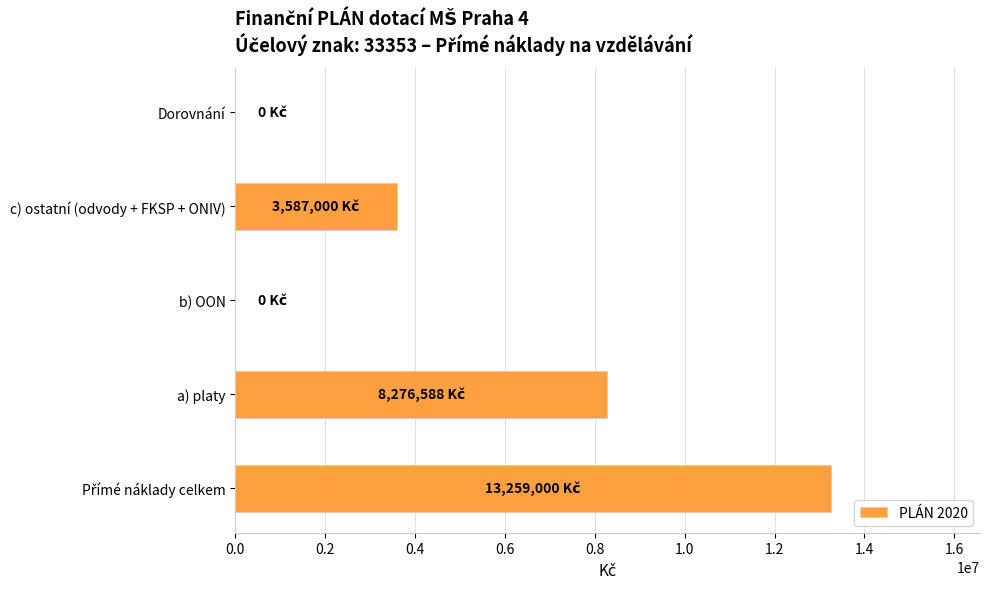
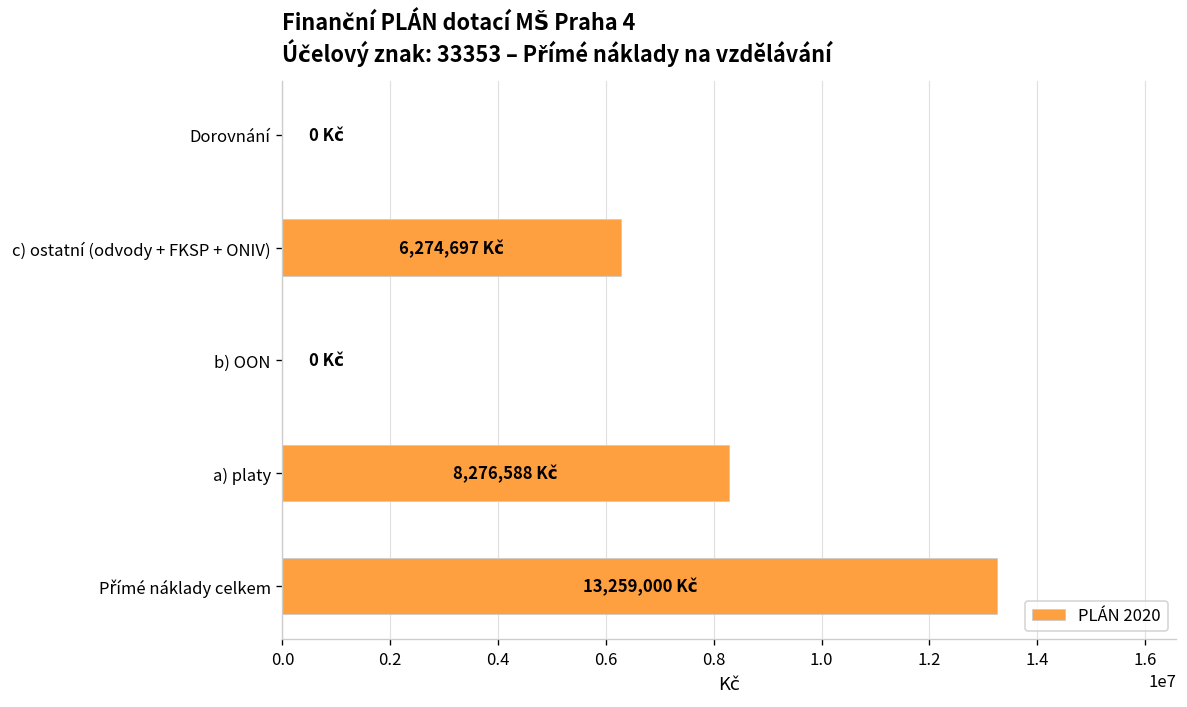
c) ostatní (odvody + FKSP + ONIV): 3,587,000 -> 6,274,697
